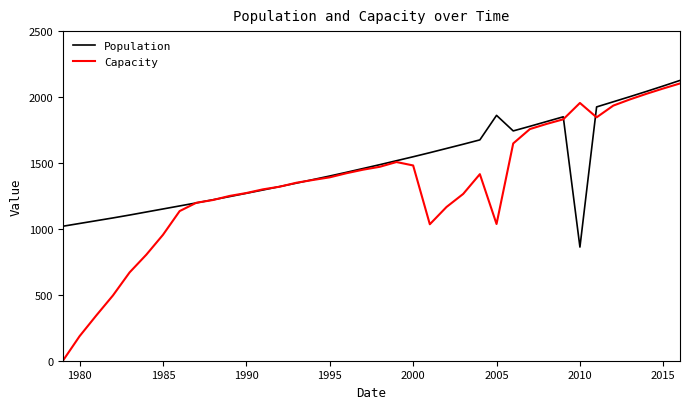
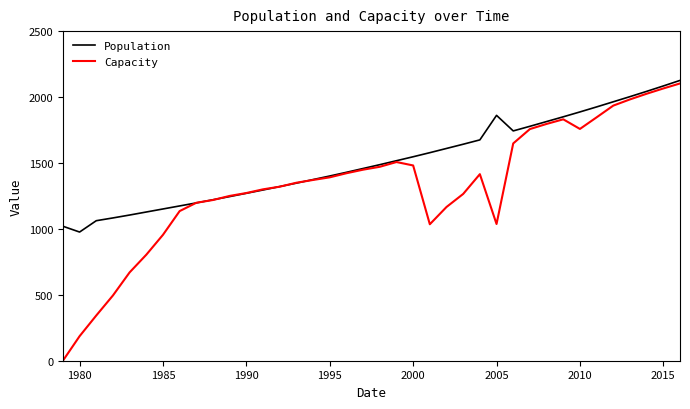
Population, 1980: 1040 -> 980
Population, 2010: 860 -> 1890
Capacity, 2010: 1960 -> 1760
